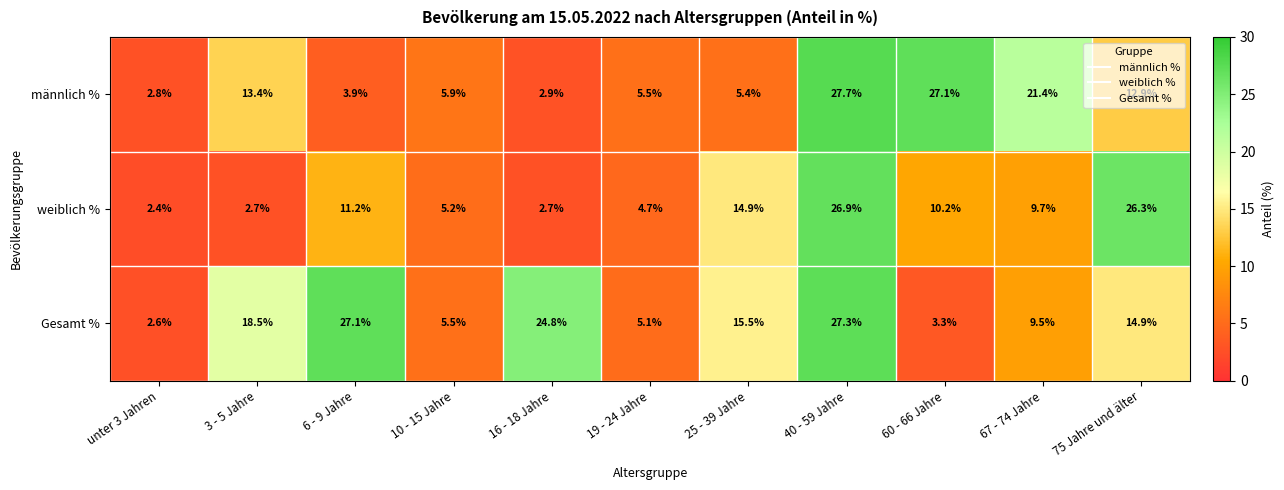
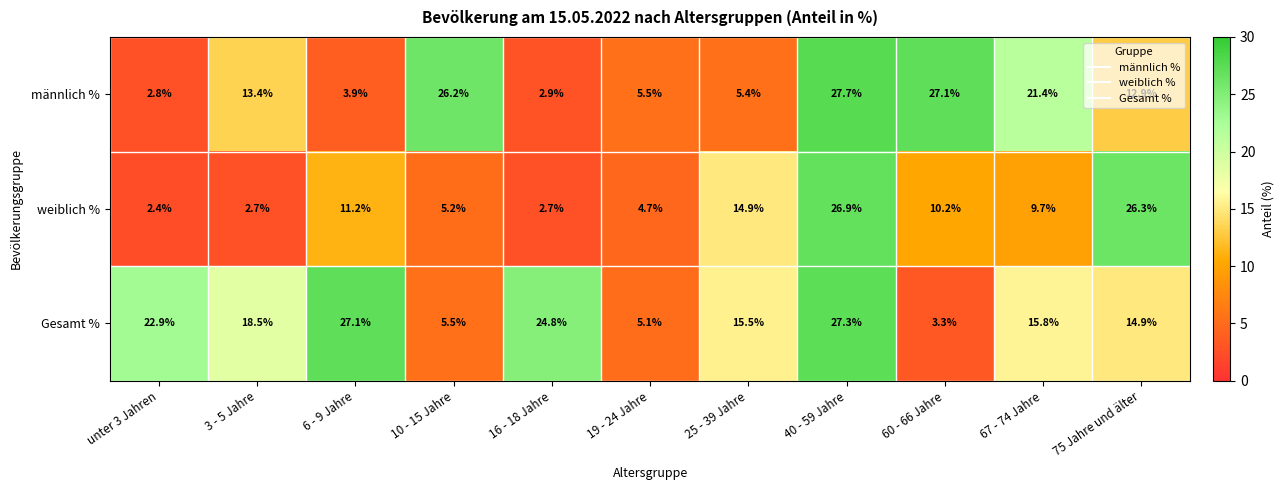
männlich %, 10 - 15 Jahre: 5.9% -> 26.2%
Gesamt %, unter 3 Jahren: 2.6% -> 22.9%
Gesamt %, 67 - 74 Jahre: 9.5% -> 15.8%
